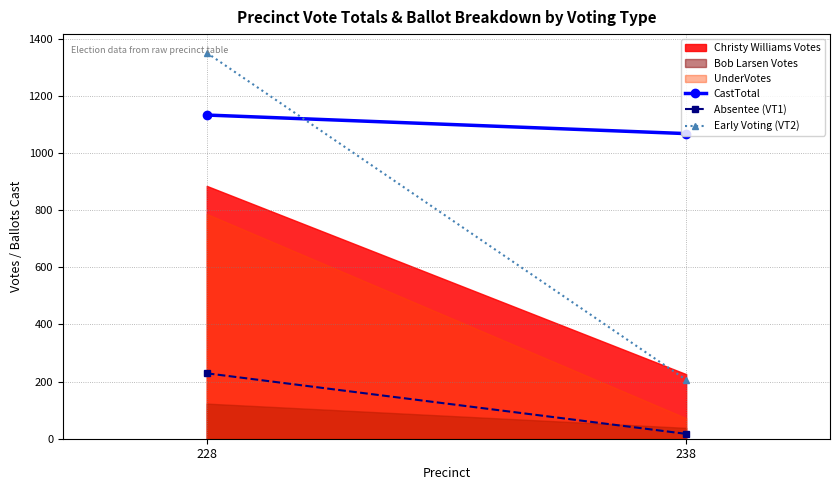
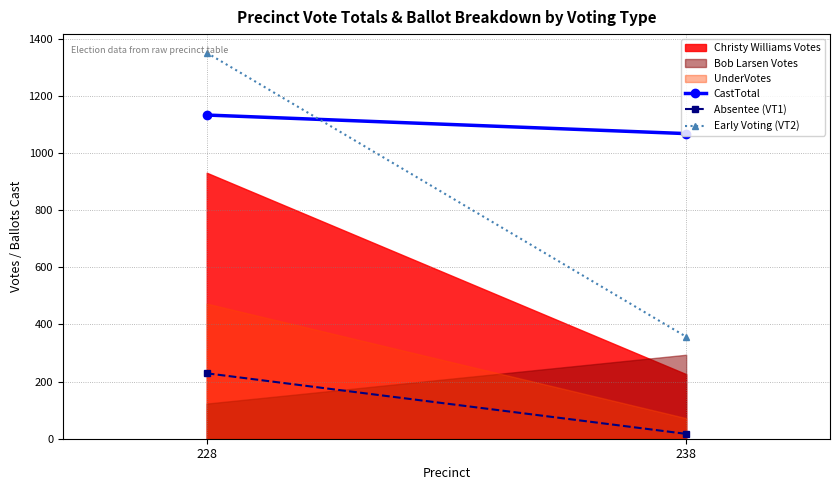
Christy Williams Votes, 228: 890 -> 930
UnderVotes, 228: 790 -> 470
Bob Larsen Votes, 238: 40 -> 290
Early Voting (VT2), 238: 210 -> 360
